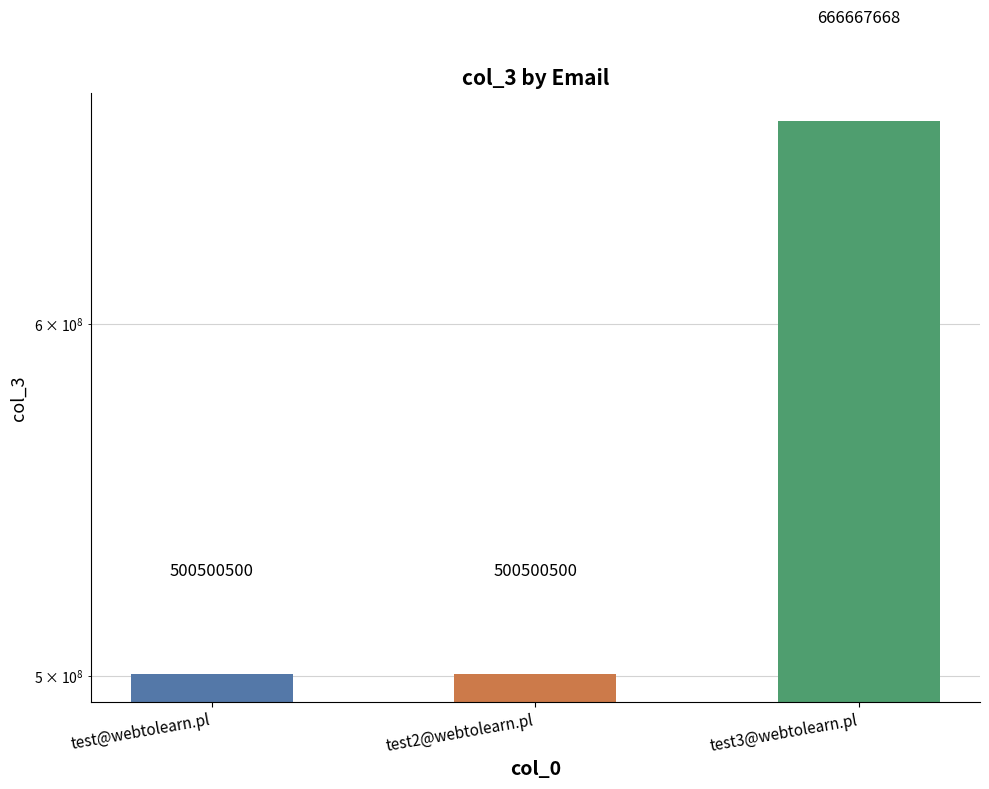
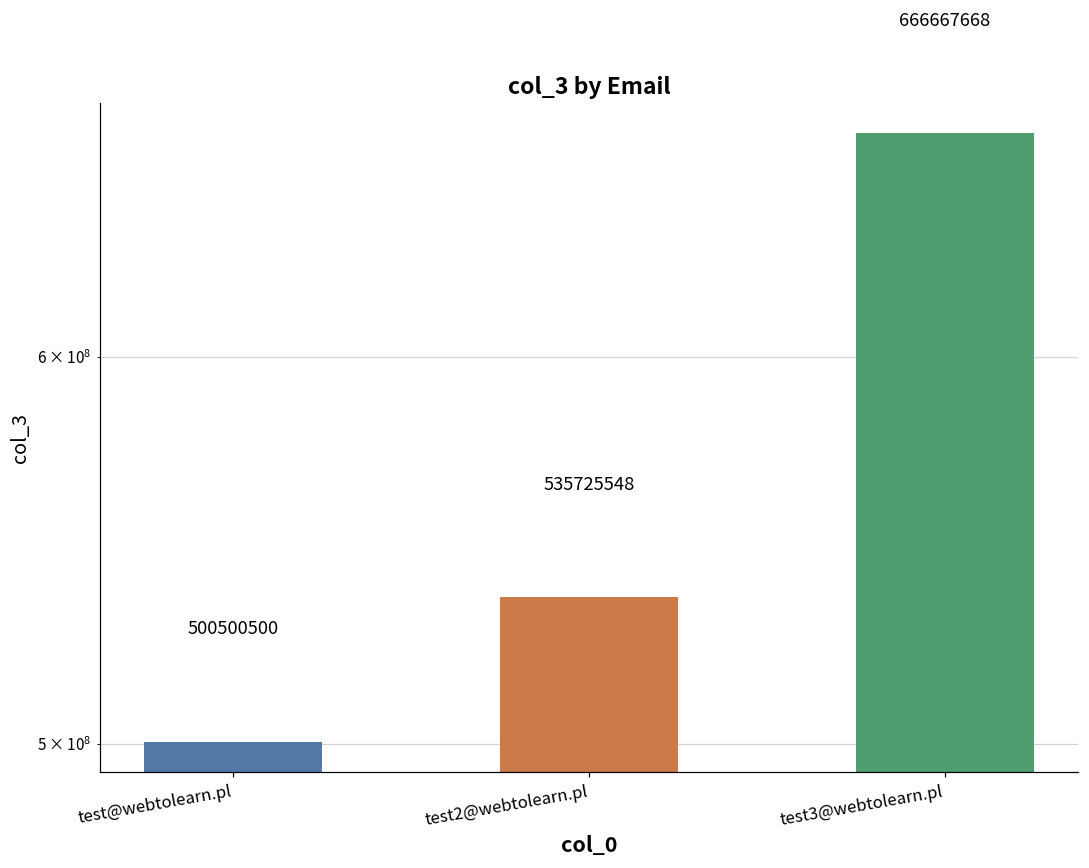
test2@webtolearn.pl: 500500500 -> 535725548
